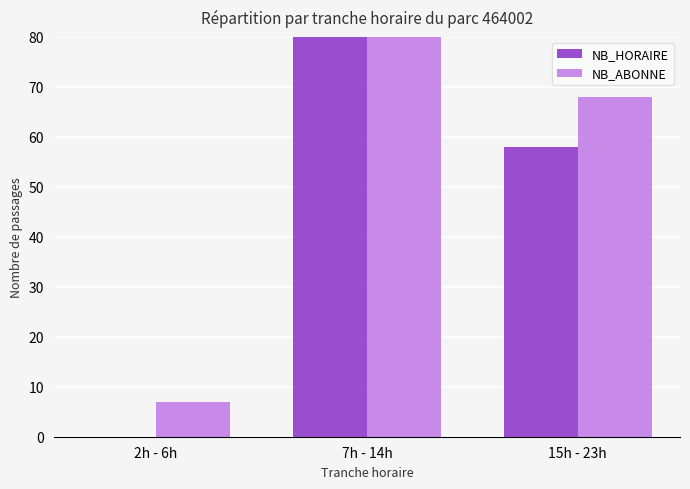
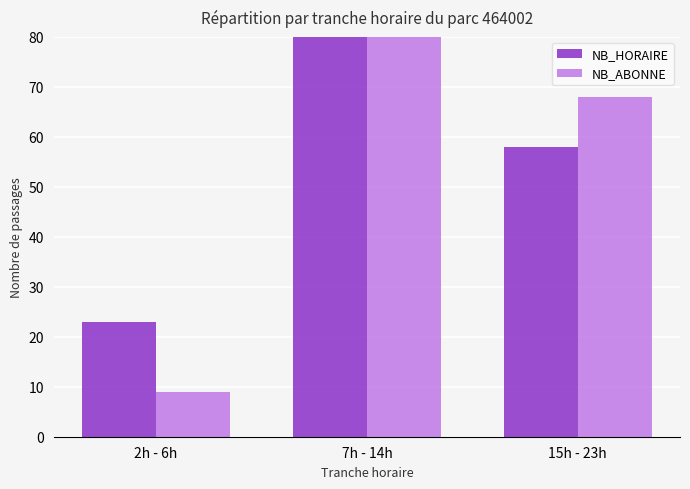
NB_HORAIRE, 2h - 6h: 0 -> 23
NB_ABONNE, 2h - 6h: 7 -> 9
